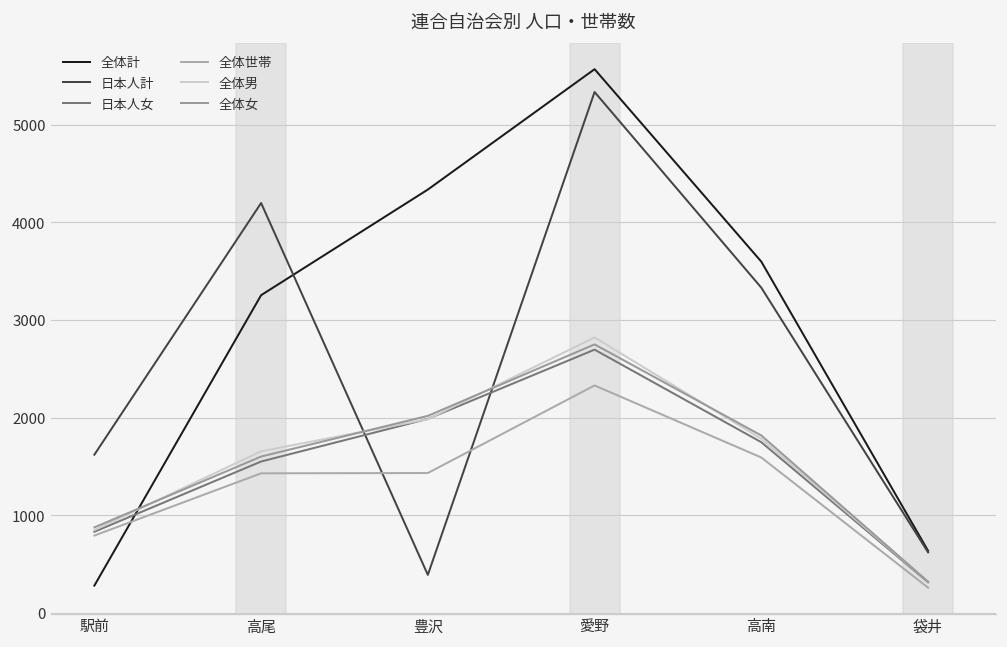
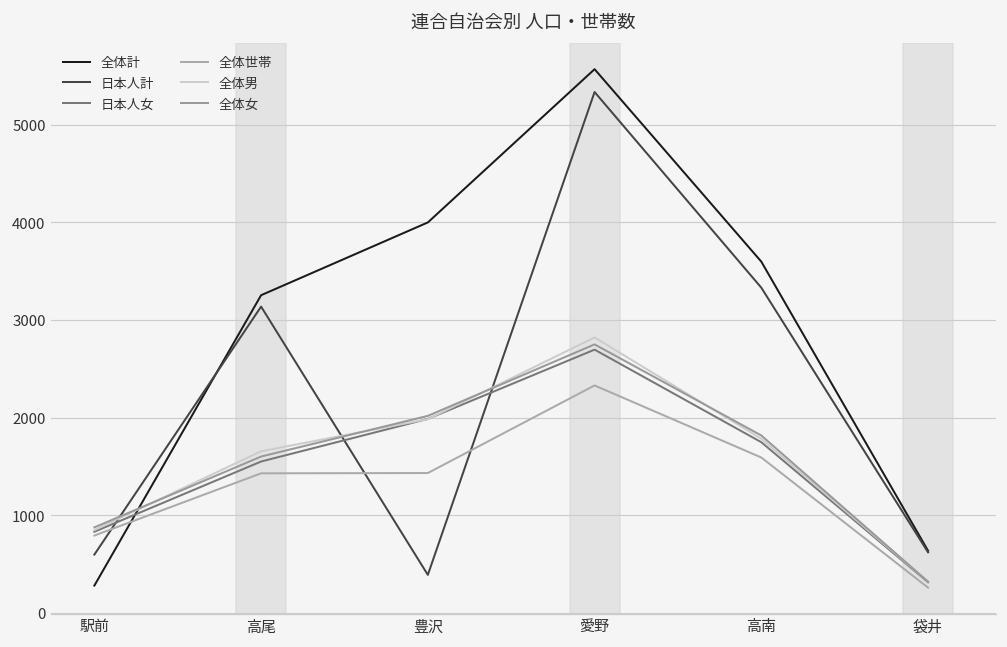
日本人計, 駅前: 1600 -> 600
日本人計, 高尾: 4200 -> 3100
全体計, 豊沢: 4300 -> 4000
